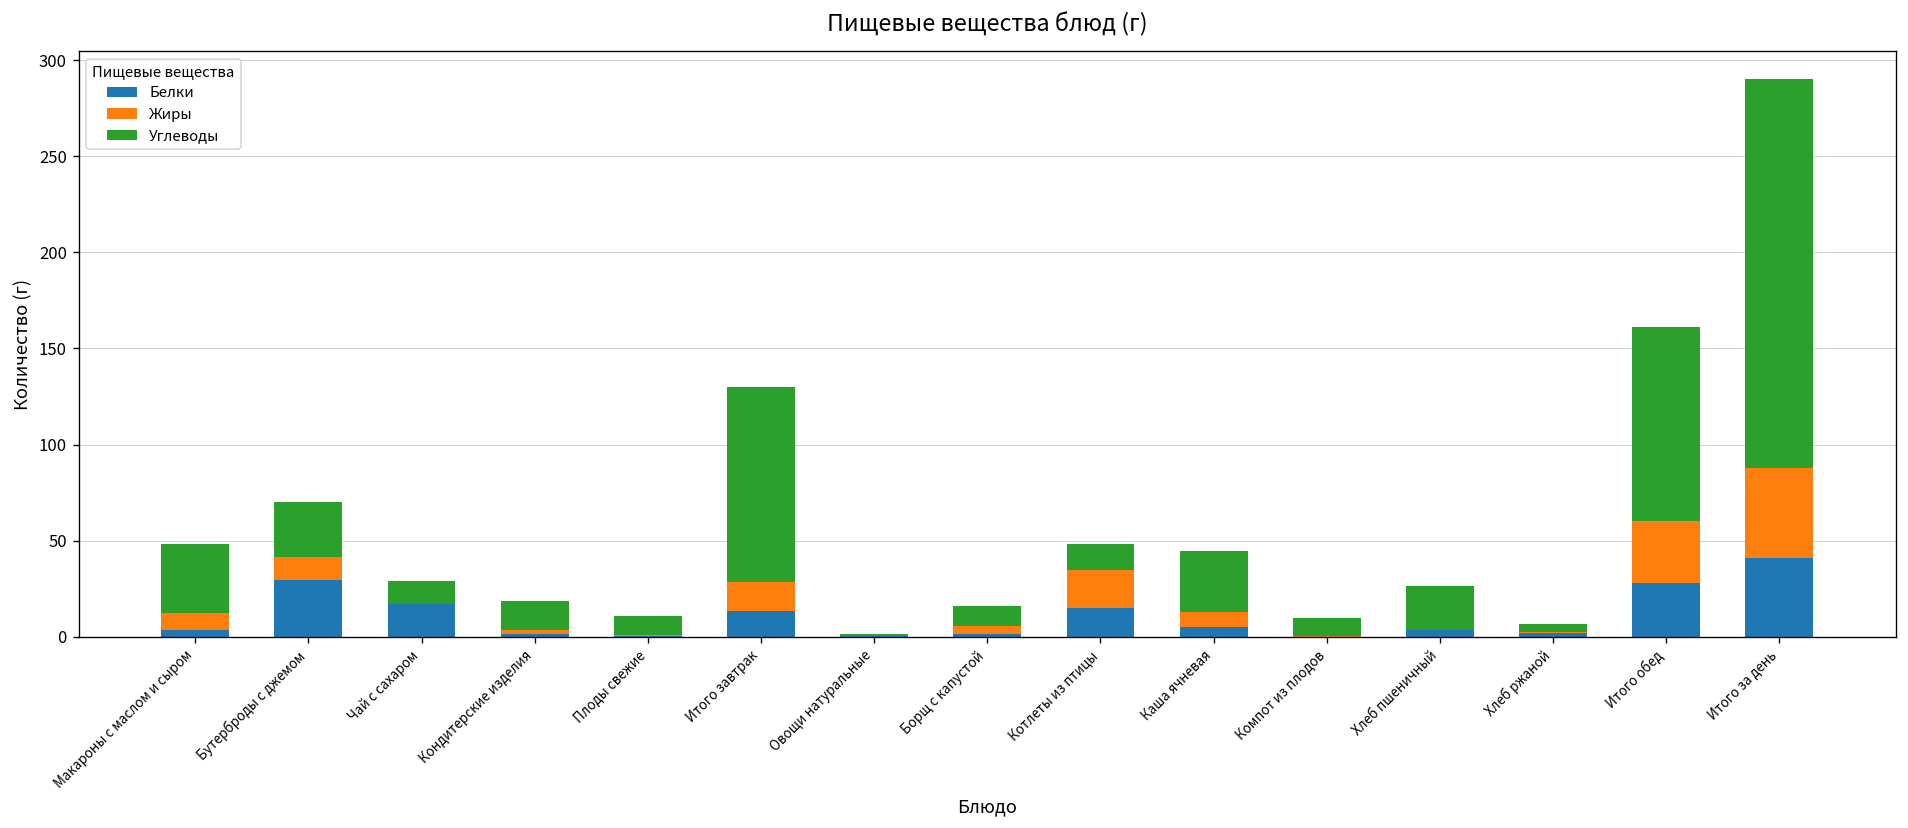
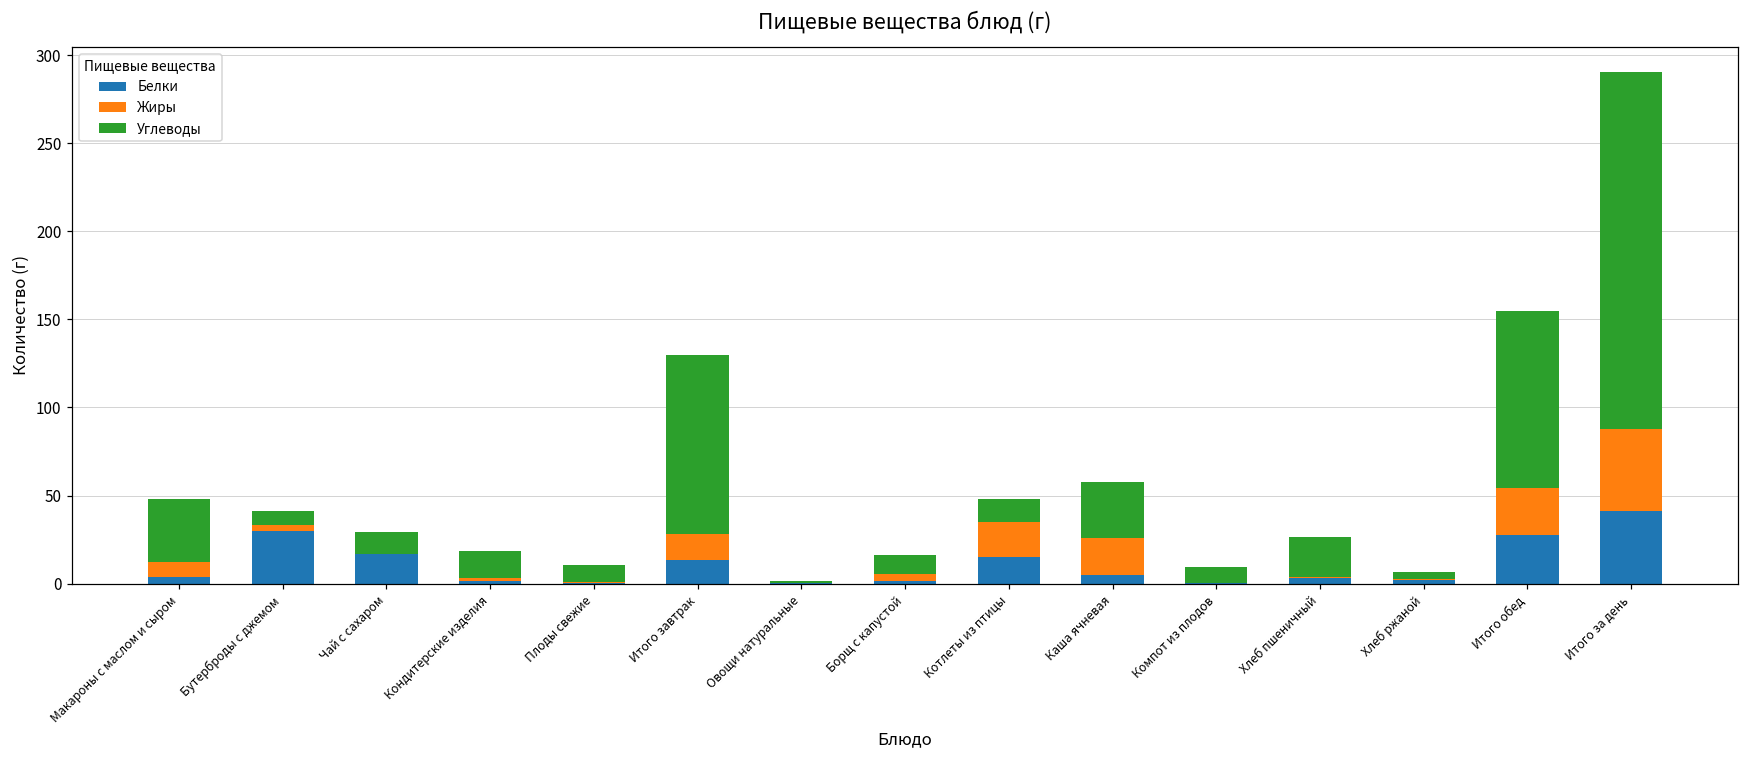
Жиры, Бутерброды с джемом: 12 -> 4
Углеводы, Бутерброды с джемом: 28 -> 8
Жиры, Каша ячневая: 8 -> 21
Жиры, Итого обед: 33 -> 27
